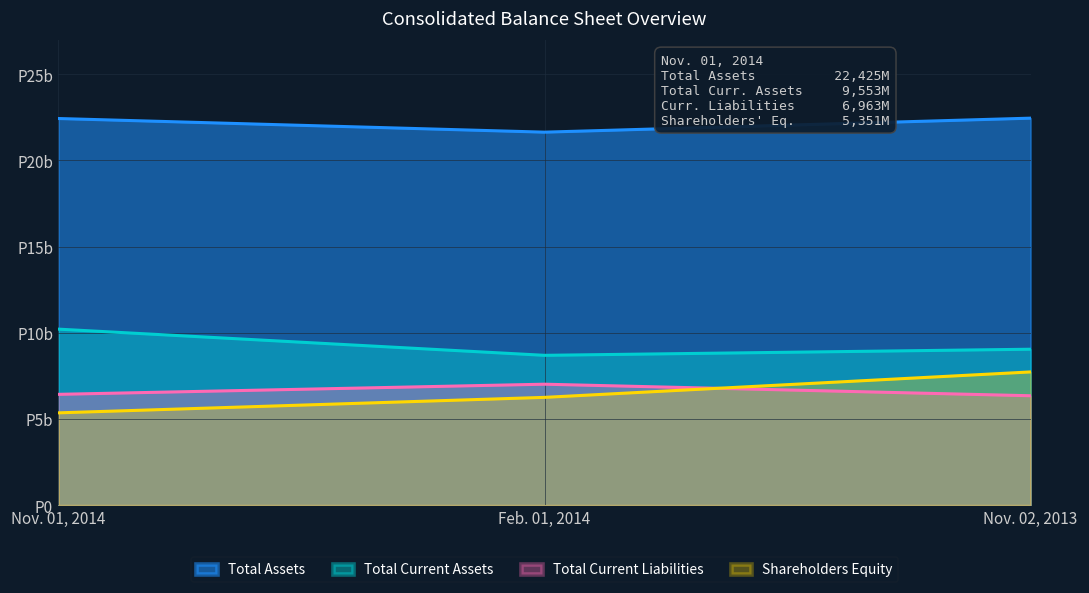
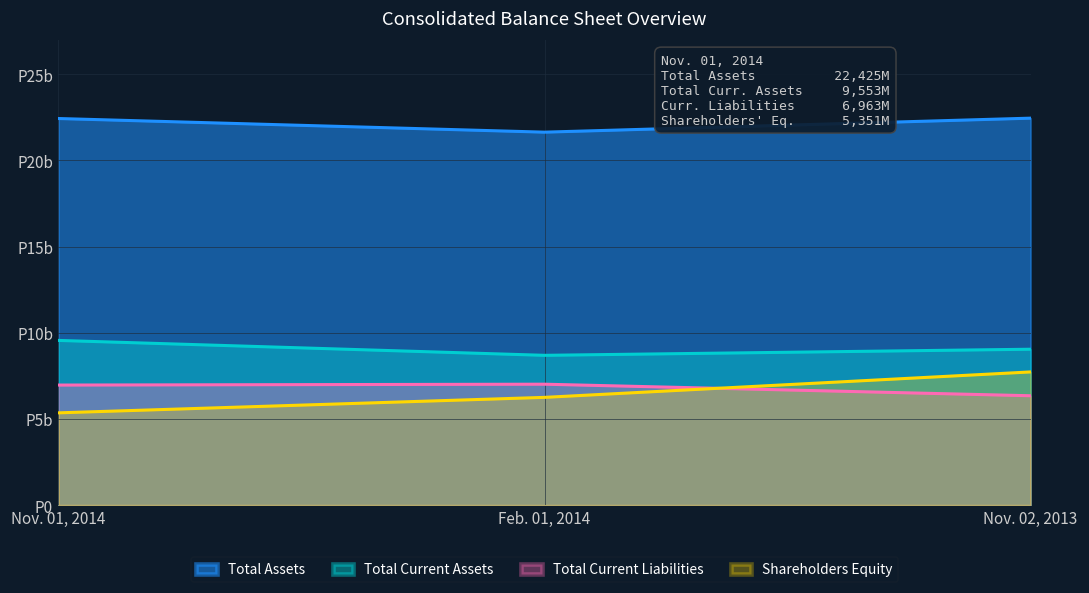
Total Current Assets, Nov. 01, 2014: P10.2b -> P9.6b
Total Current Liabilities, Nov. 01, 2014: P6.4b -> P7.0b
